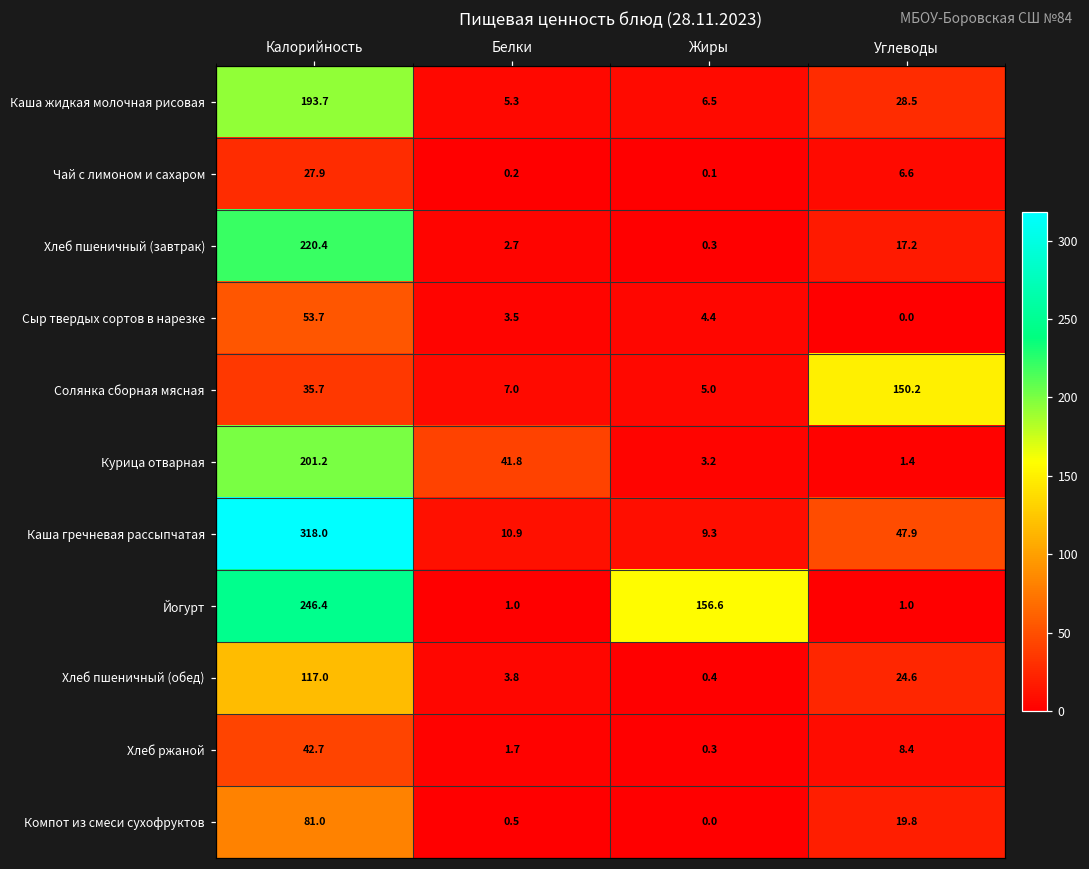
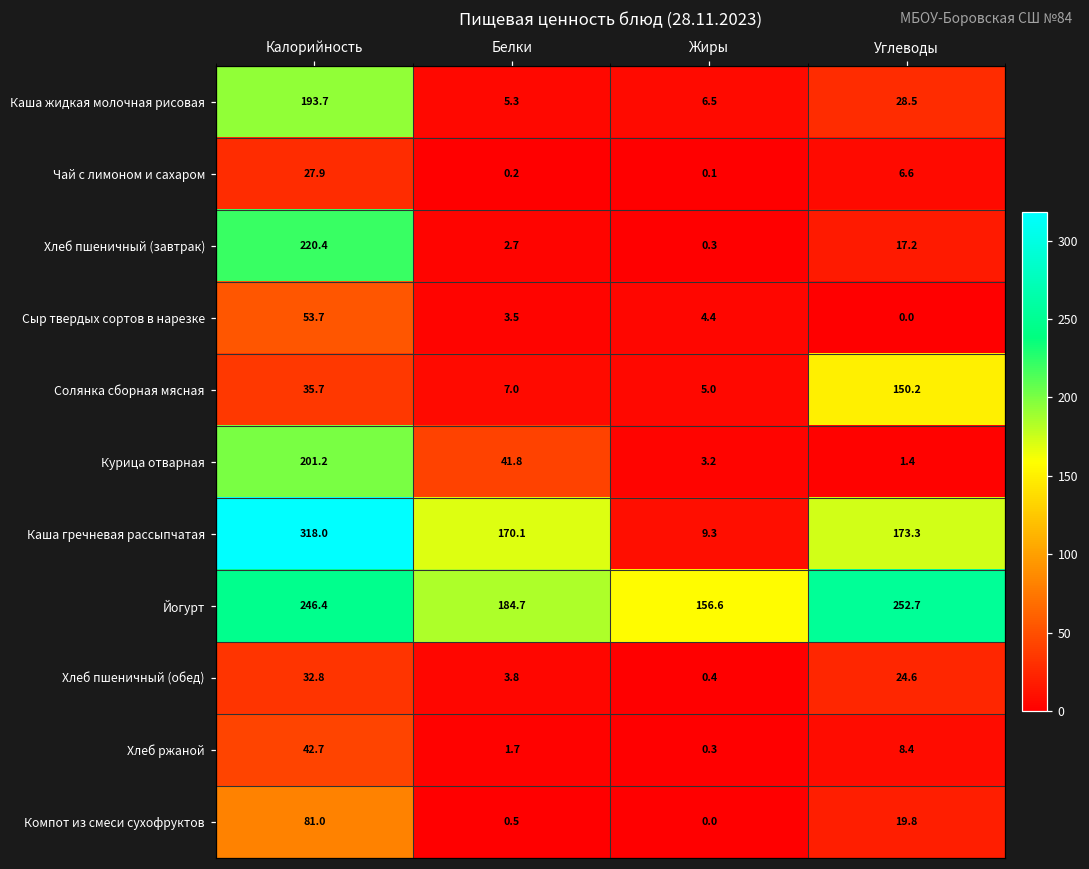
Каша гречневая рассыпчатая, Белки: 10.9 -> 170.1
Каша гречневая рассыпчатая, Углеводы: 47.9 -> 173.3
Йогурт, Белки: 1.0 -> 184.7
Йогурт, Углеводы: 1.0 -> 252.7
Хлеб пшеничный (обед), Калорийность: 117.0 -> 32.8
